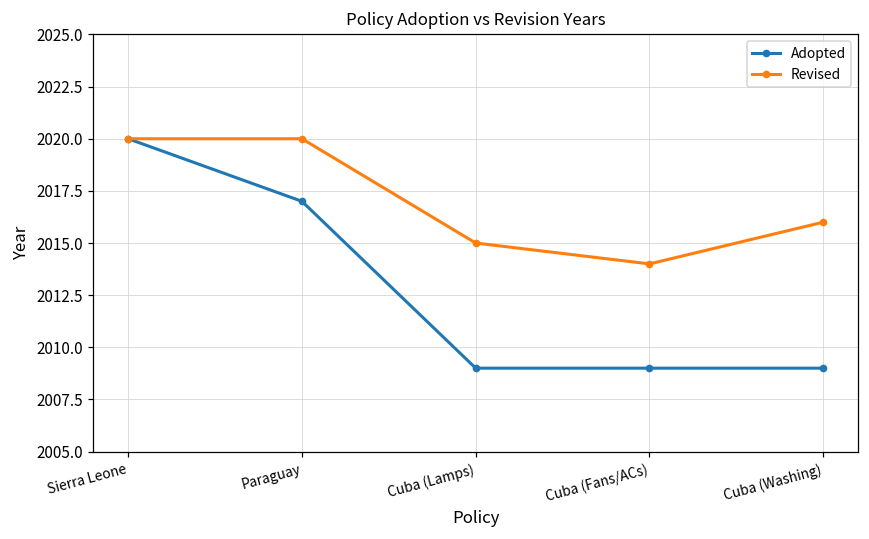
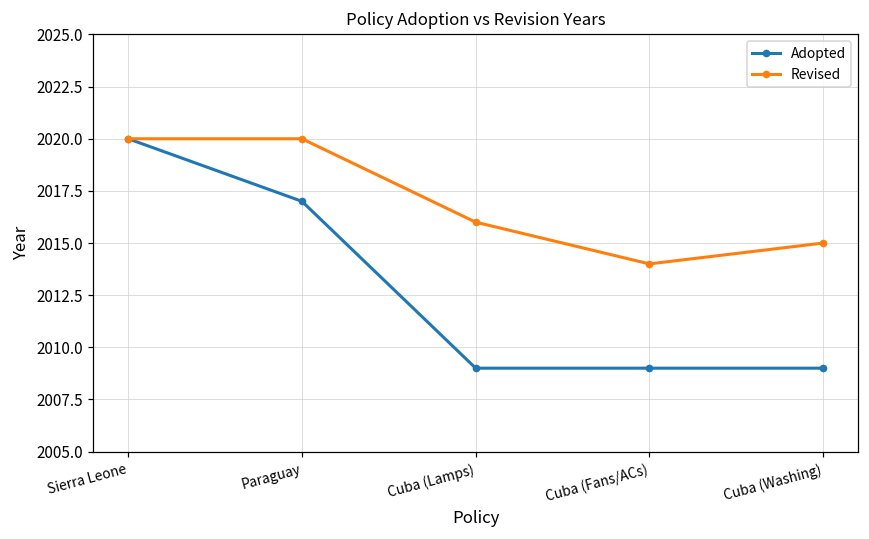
Revised, Cuba (Lamps): 2015 -> 2016
Revised, Cuba (Washing): 2016 -> 2015
